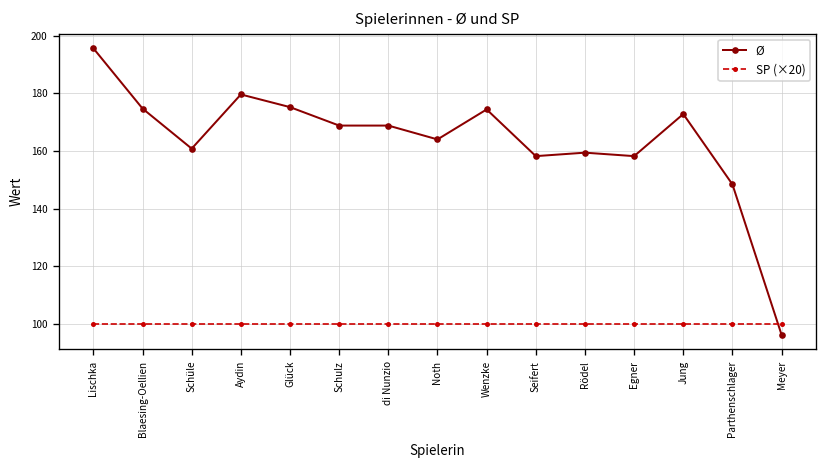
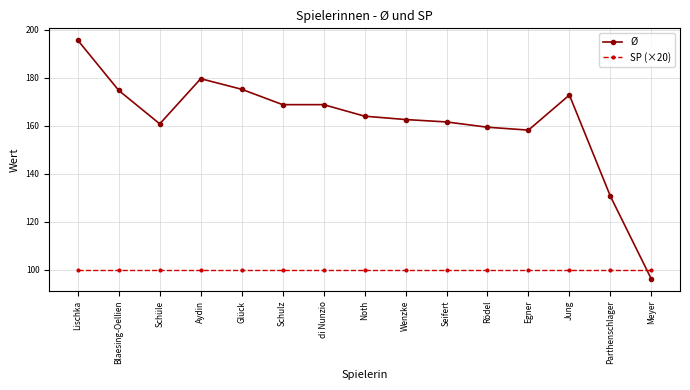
Ø, Wenzke: 174 -> 163
Ø, Seifert: 158 -> 162
Ø, Parthenschlager: 148 -> 131
